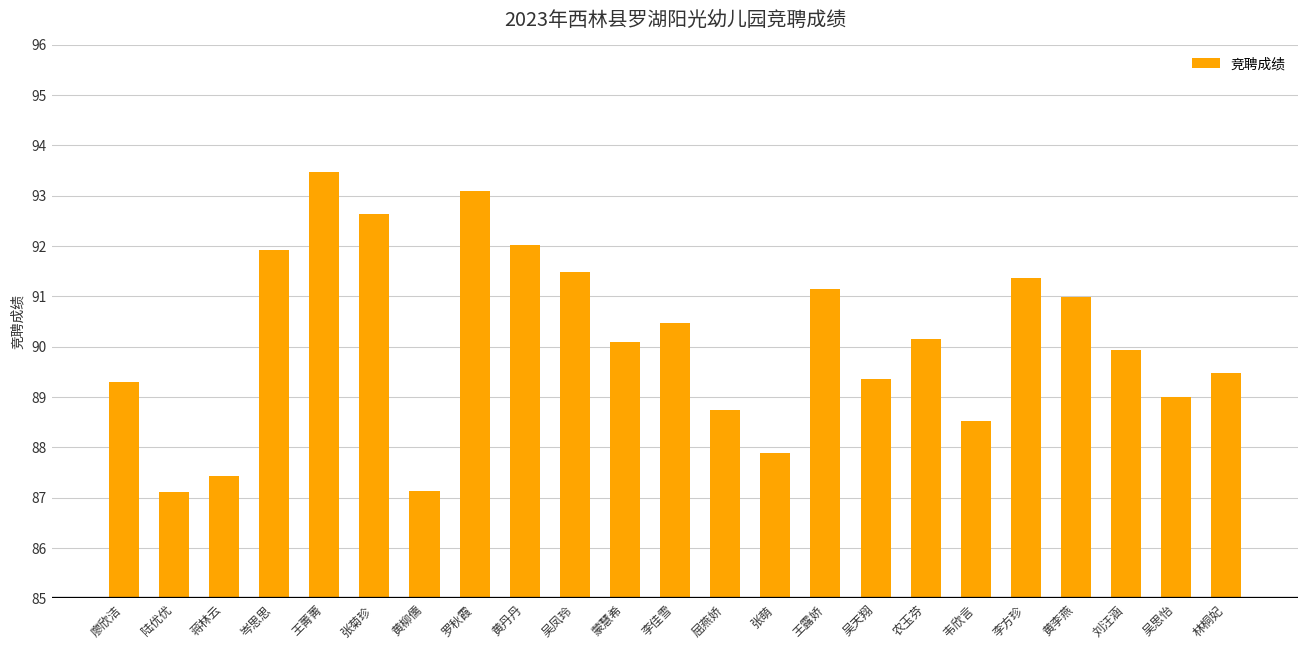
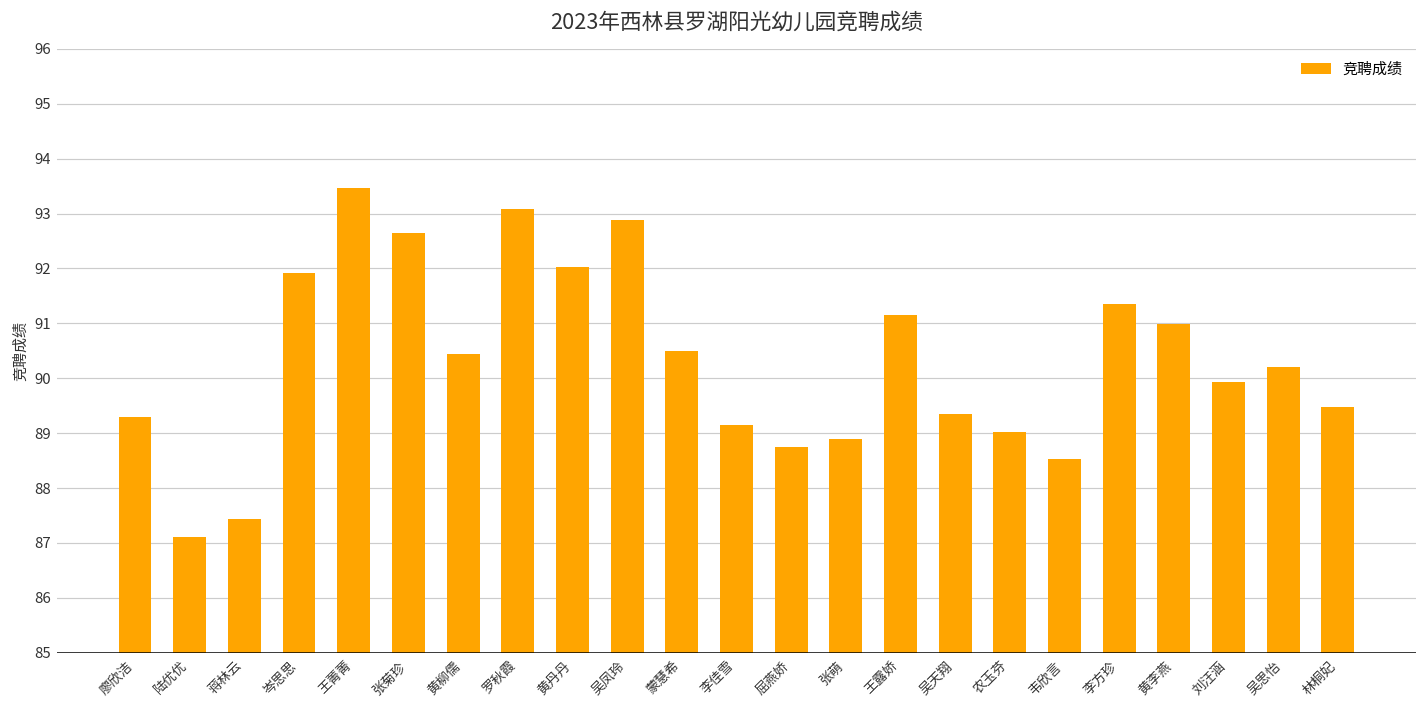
黄柳儒: 87.1 -> 90.4
吴凤玲: 91.5 -> 92.9
蒙慧希: 90.1 -> 90.5
李佳雪: 90.5 -> 89.1
张萌: 87.9 -> 88.9
农玉芬: 90.2 -> 89.0
吴思怡: 89.0 -> 90.2
